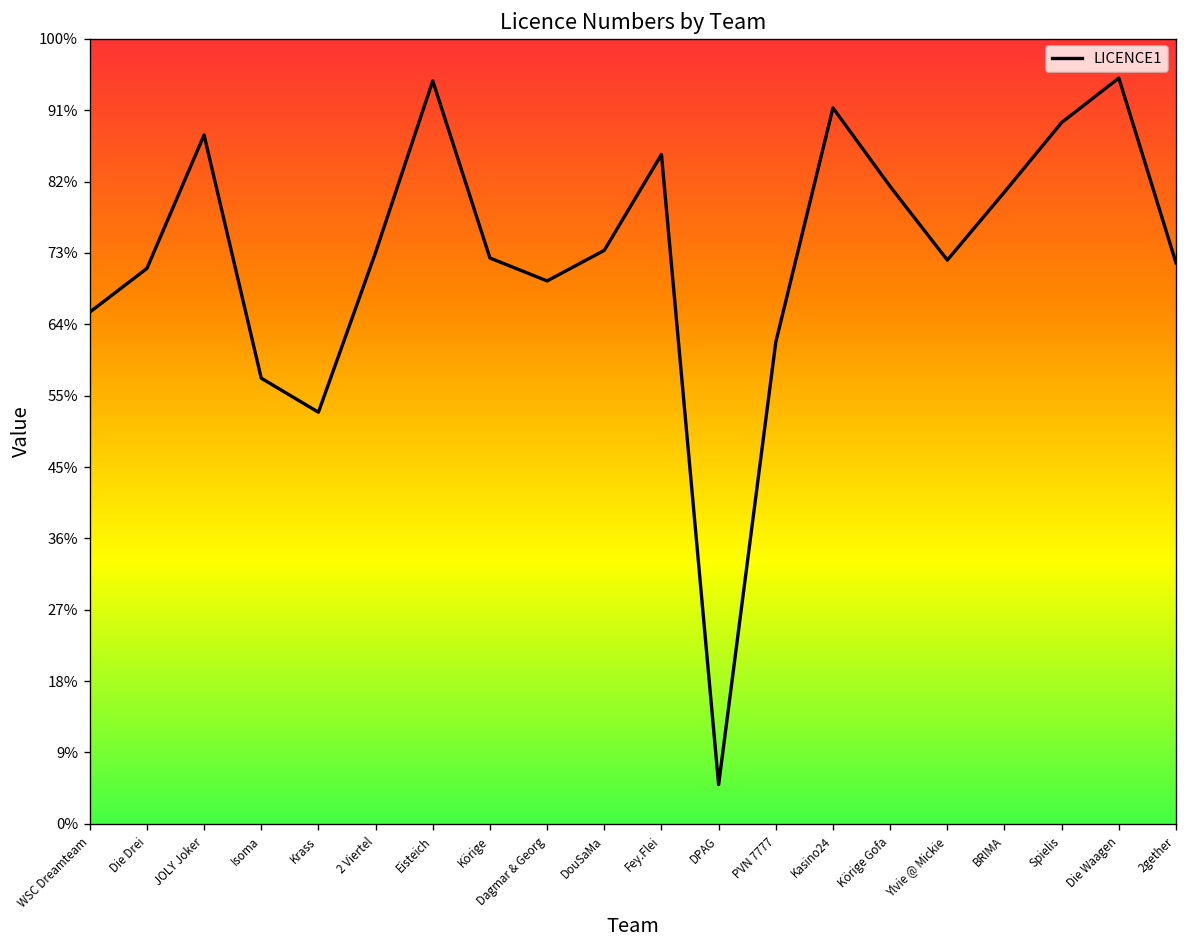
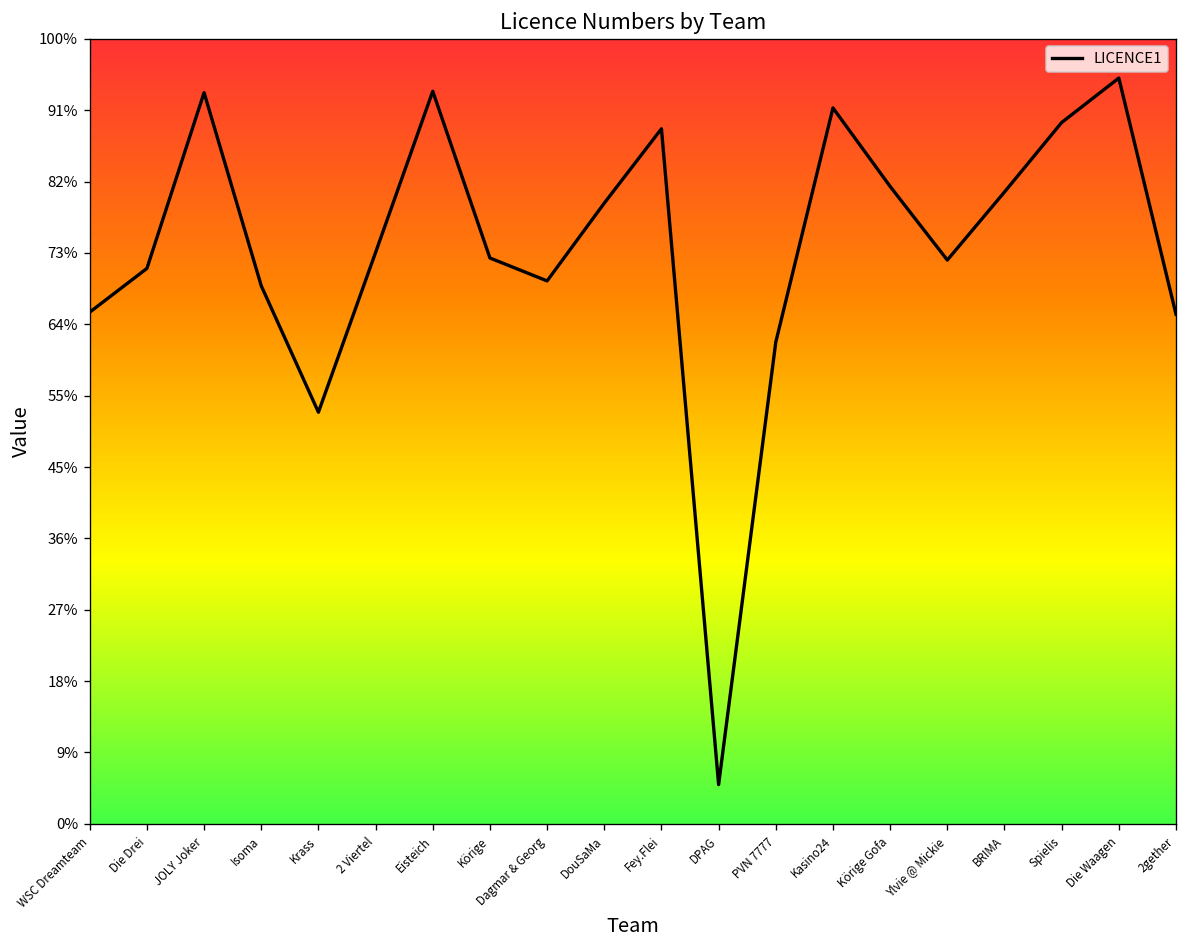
JOLY Joker: 88% -> 93%
Isoma: 57% -> 69%
Eisteich: 95% -> 93%
DouSaMa: 73% -> 79%
Fey.Flei: 85% -> 89%
2gether: 71% -> 65%
